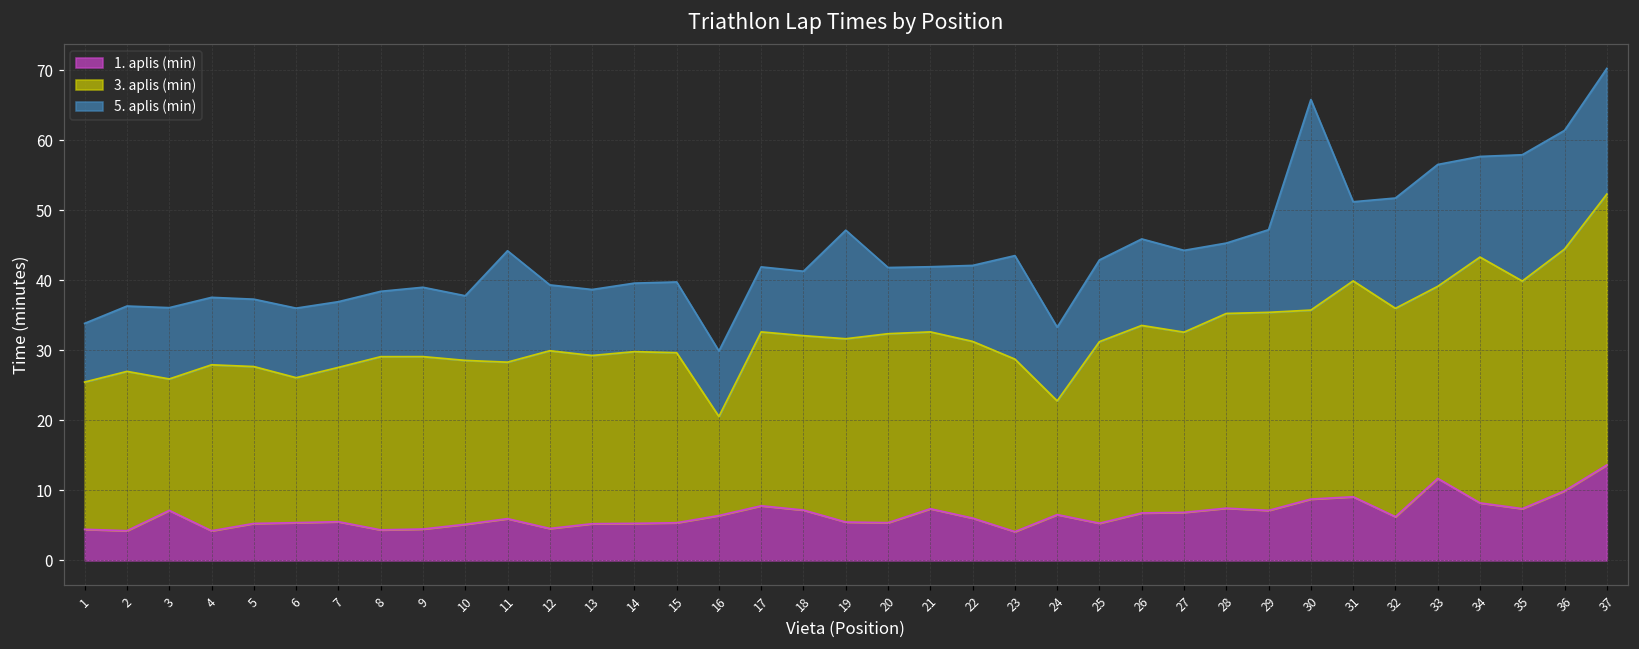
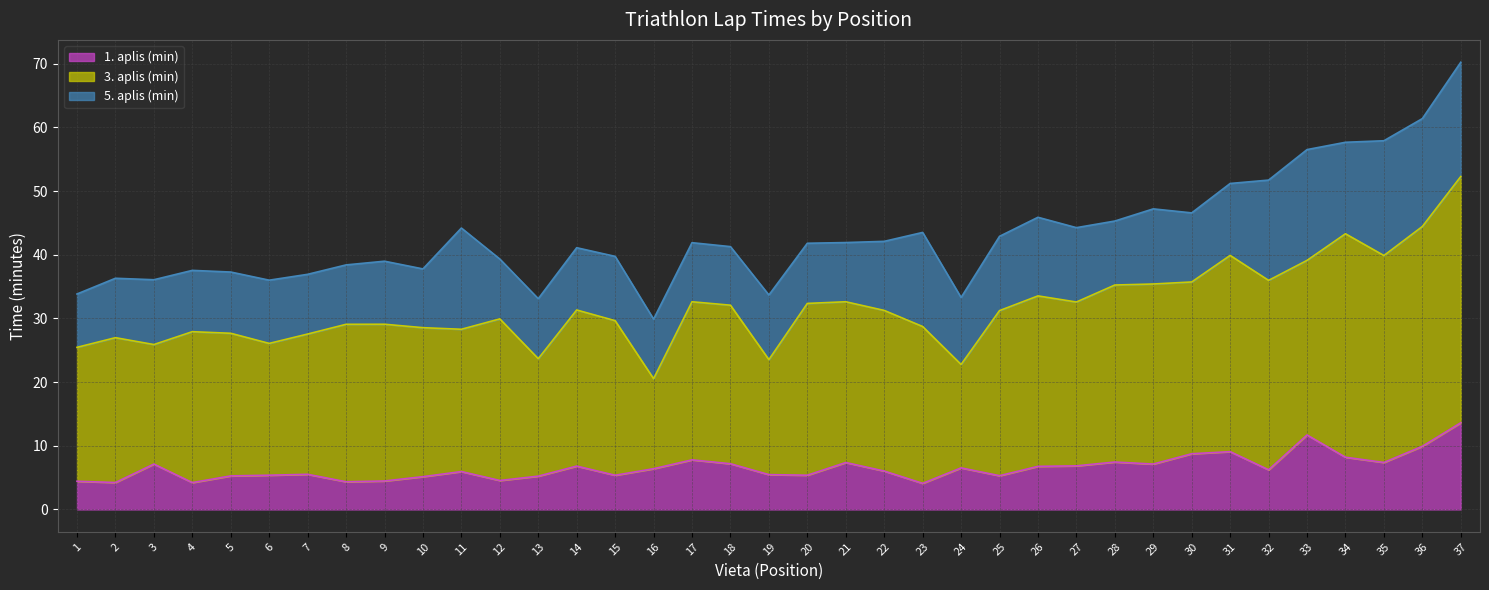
3. aplis (min), 13: 24 -> 18
1. aplis (min), 14: 5 -> 7
3. aplis (min), 19: 26 -> 18
5. aplis (min), 19: 16 -> 10
5. aplis (min), 30: 30 -> 11
